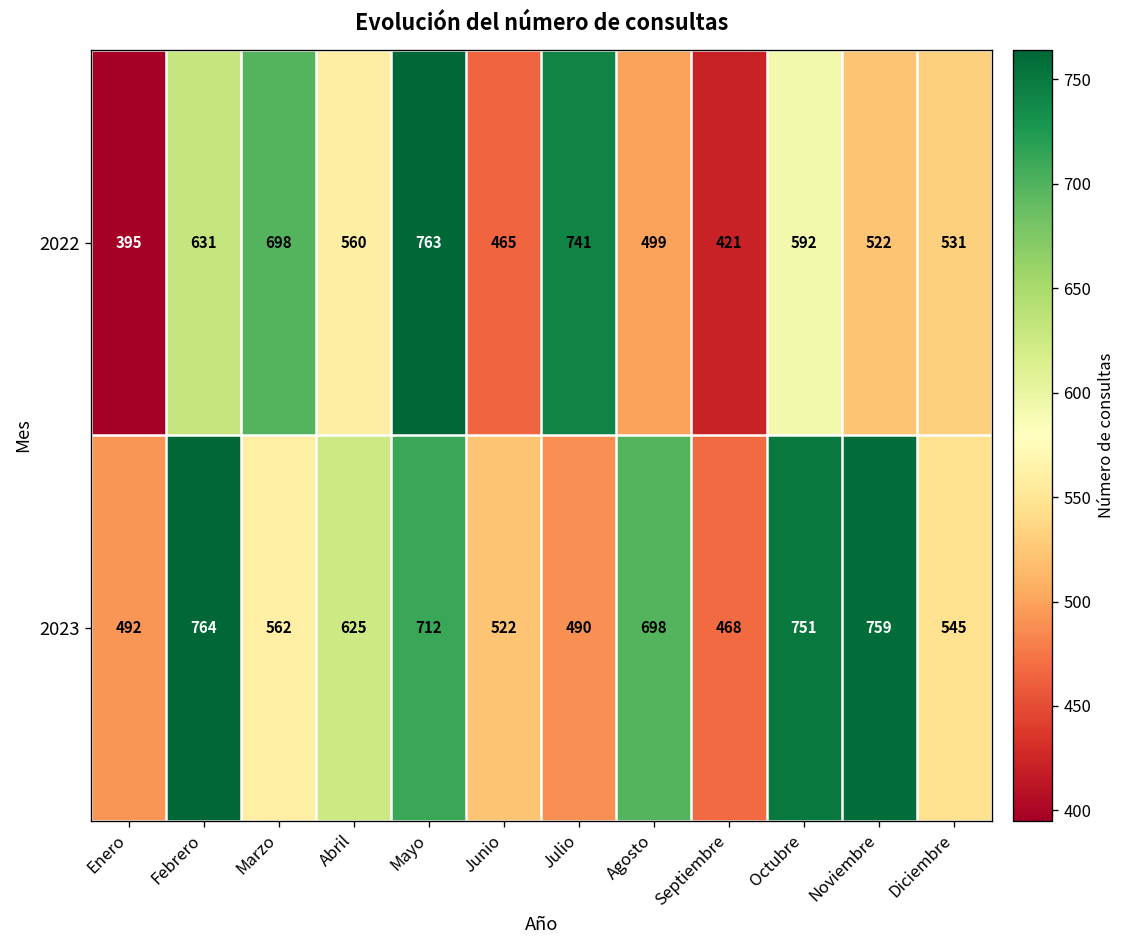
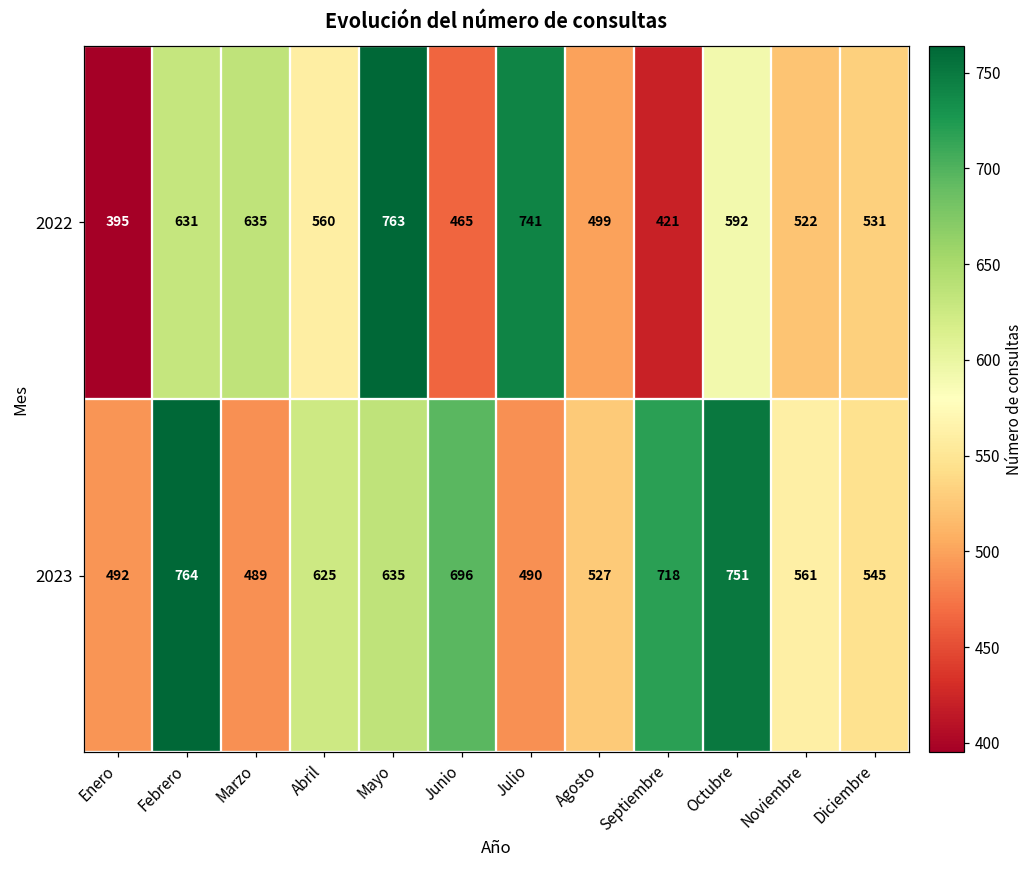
2022, Marzo: 698 -> 635
2023, Marzo: 562 -> 489
2023, Mayo: 712 -> 635
2023, Junio: 522 -> 696
2023, Agosto: 698 -> 527
2023, Septiembre: 468 -> 718
2023, Noviembre: 759 -> 561
